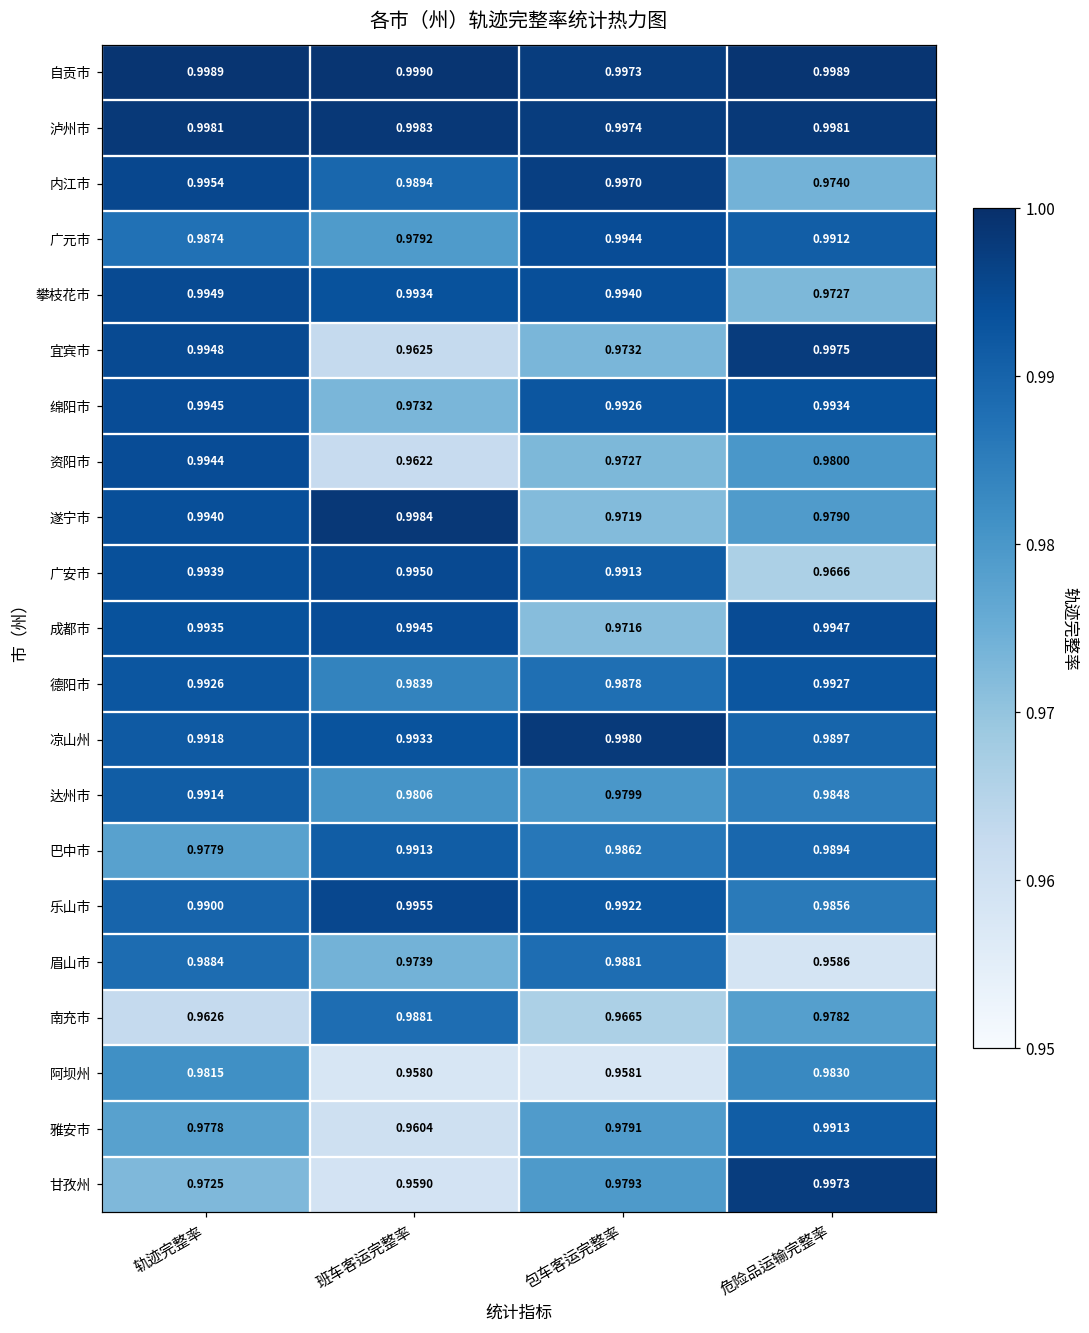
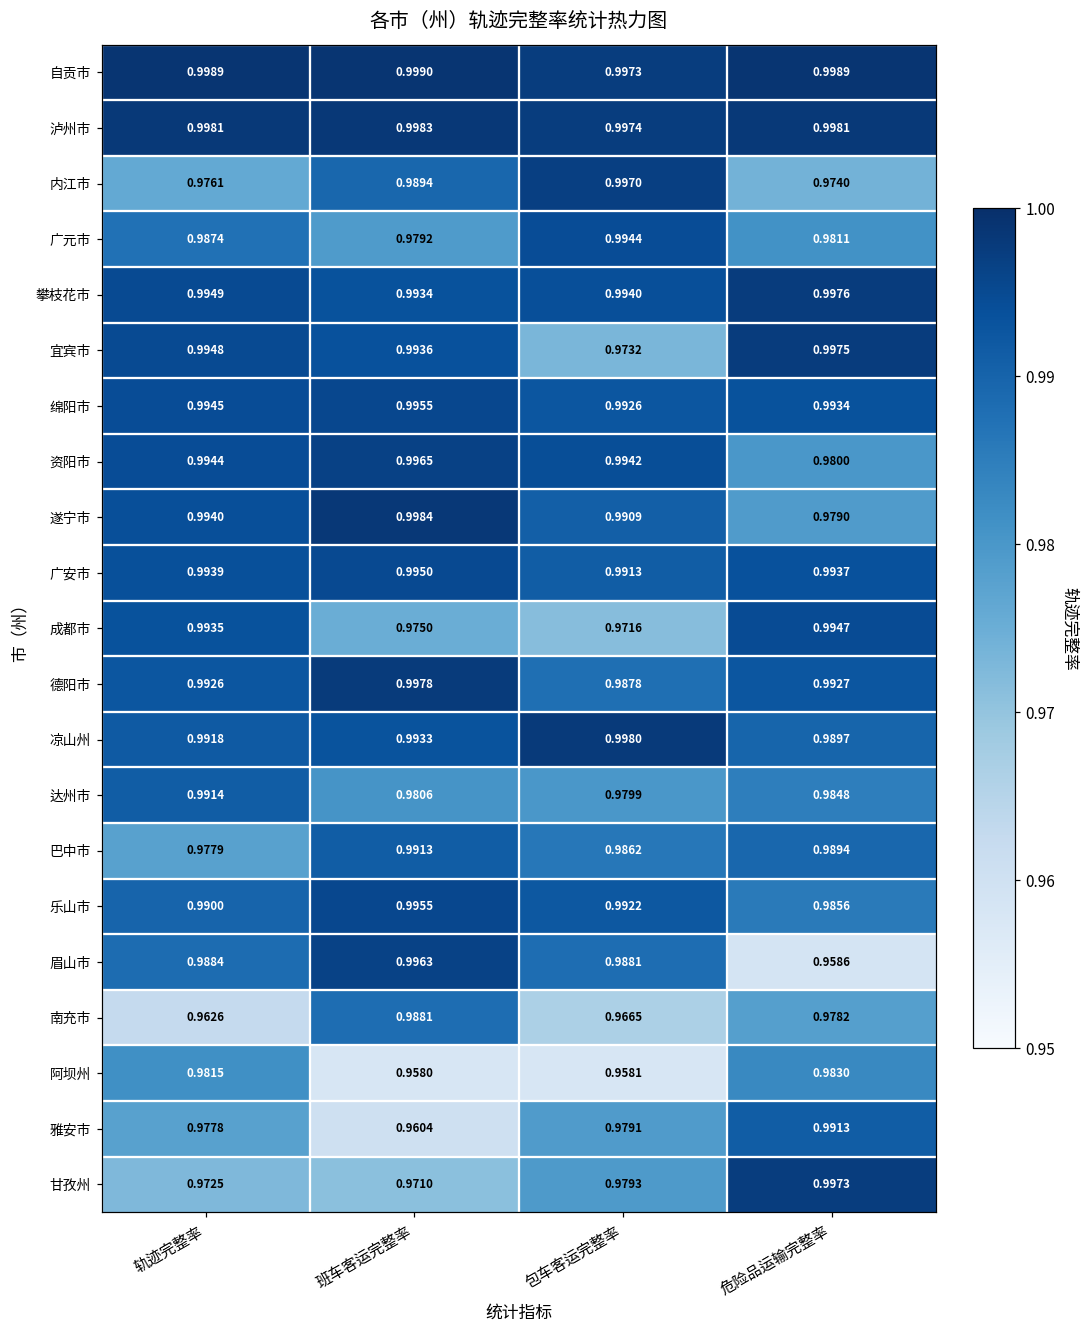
内江市, 轨迹完整率: 0.9954 -> 0.9761
广元市, 危险品运输完整率: 0.9912 -> 0.9811
攀枝花市, 危险品运输完整率: 0.9727 -> 0.9976
宜宾市, 班车客运完整率: 0.9625 -> 0.9936
绵阳市, 班车客运完整率: 0.9732 -> 0.9955
资阳市, 班车客运完整率: 0.9622 -> 0.9965
资阳市, 包车客运完整率: 0.9727 -> 0.9942
遂宁市, 包车客运完整率: 0.9719 -> 0.9909
广安市, 危险品运输完整率: 0.9666 -> 0.9937
成都市, 班车客运完整率: 0.9945 -> 0.9750
德阳市, 班车客运完整率: 0.9839 -> 0.9978
眉山市, 班车客运完整率: 0.9739 -> 0.9963
甘孜州, 班车客运完整率: 0.9590 -> 0.9710
